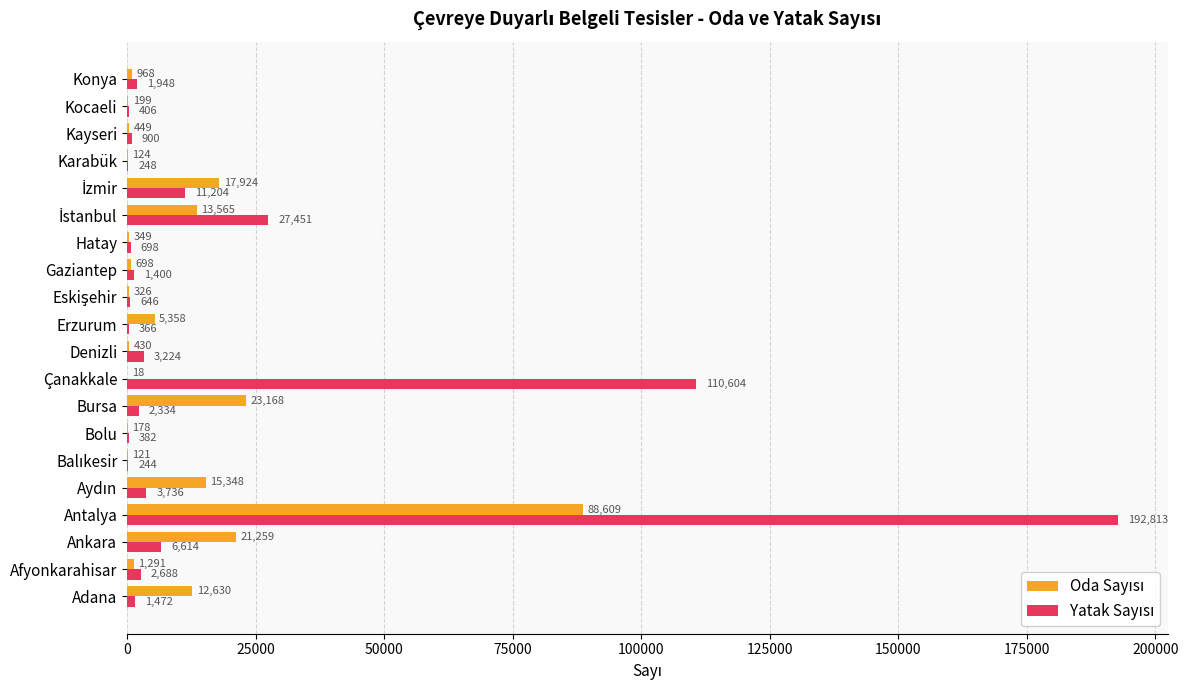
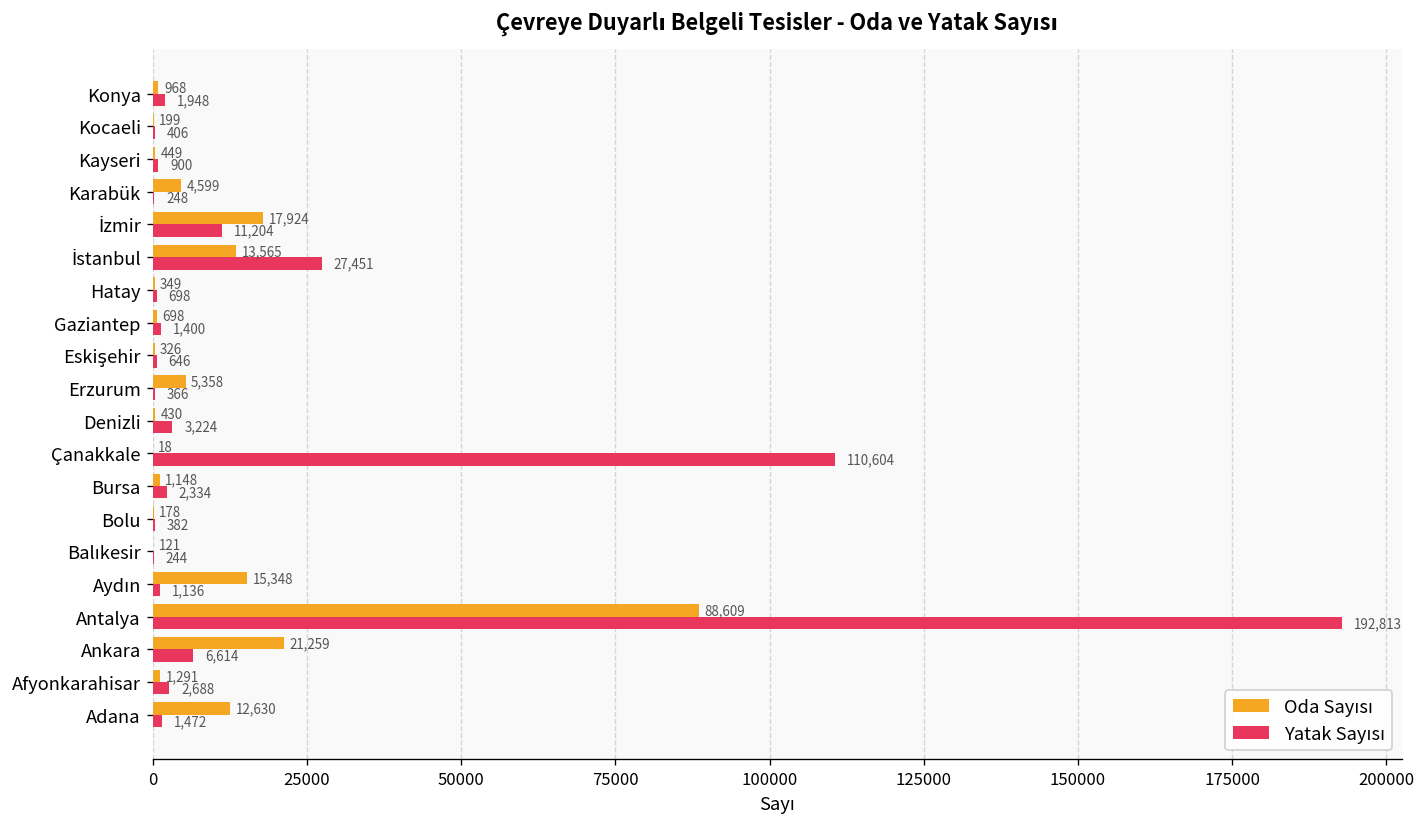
Oda Sayısı, Karabük: 124 -> 4,599
Oda Sayısı, Bursa: 23,168 -> 1,148
Yatak Sayısı, Aydın: 3,736 -> 1,136
